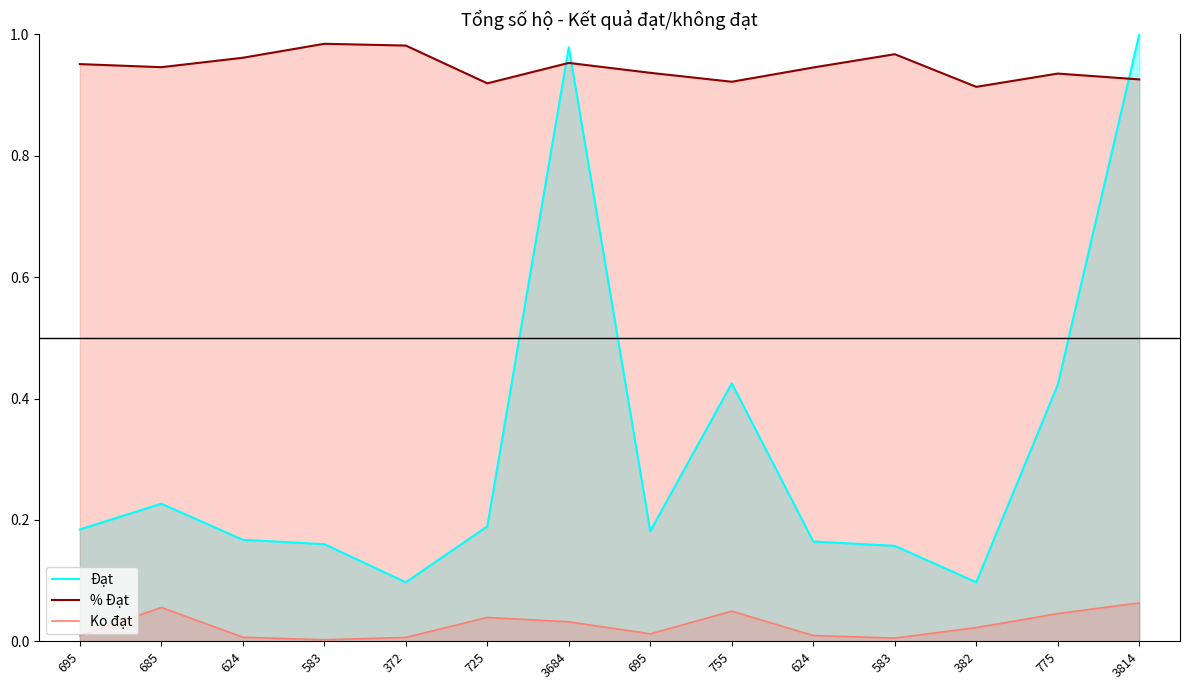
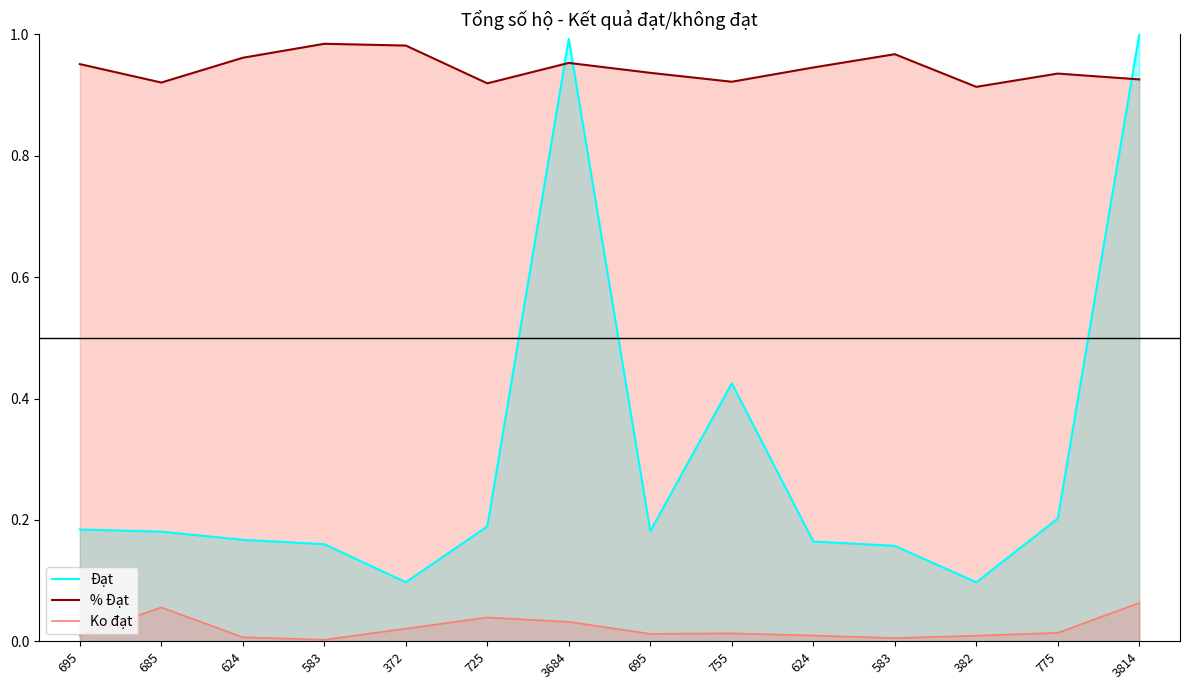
Đạt, 685: 0.23 -> 0.18
% Đạt, 685: 0.95 -> 0.92
Ko đạt, 372: 0.01 -> 0.02
Đạt, 3684: 0.98 -> 0.99
Ko đạt, 755: 0.05 -> 0.01
Ko đạt, 382: 0.02 -> 0.01
Đạt, 775: 0.42 -> 0.20
Ko đạt, 775: 0.05 -> 0.01
